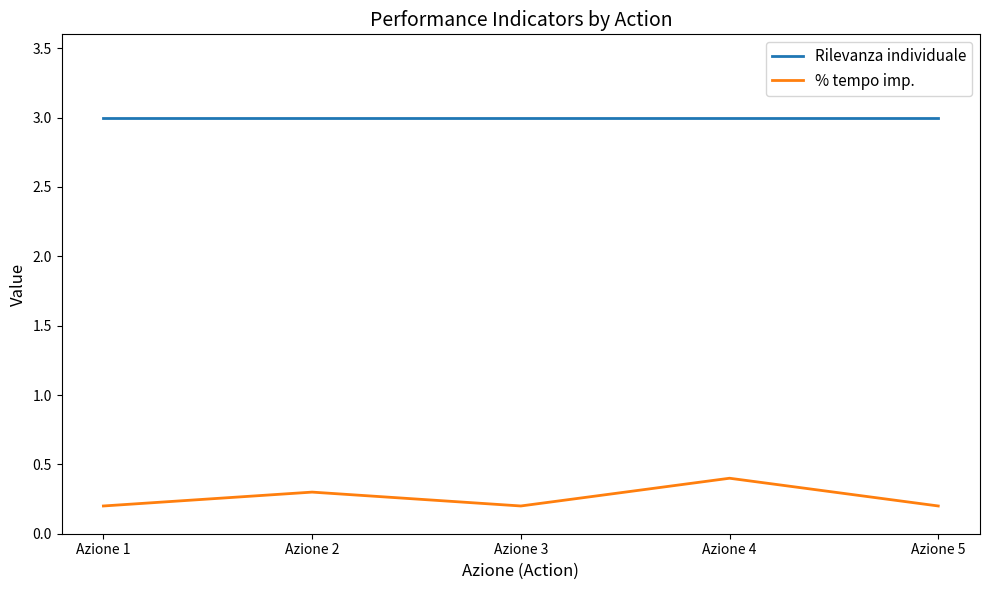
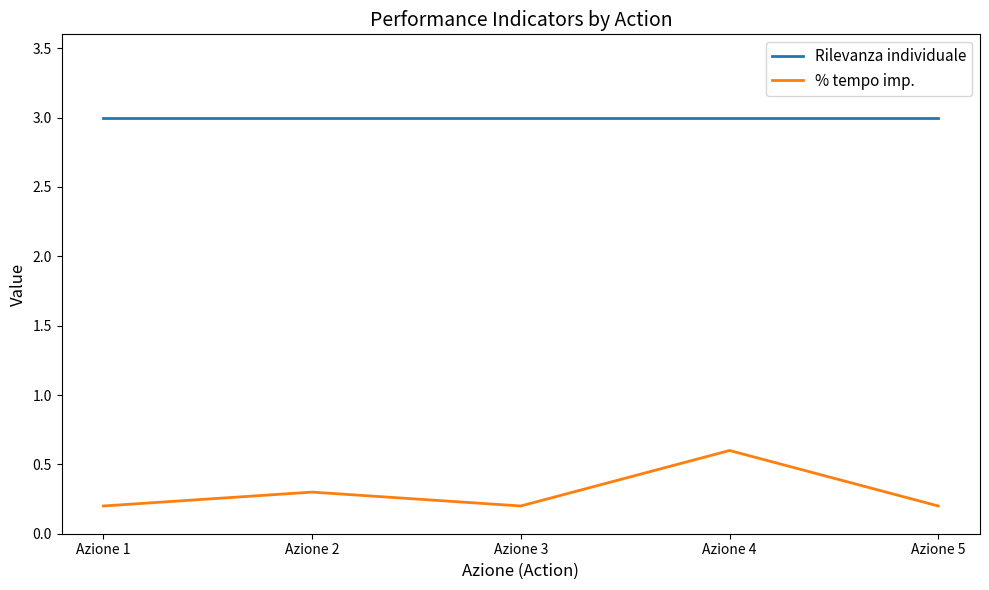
% tempo imp., Azione 4: 0.4 -> 0.6
